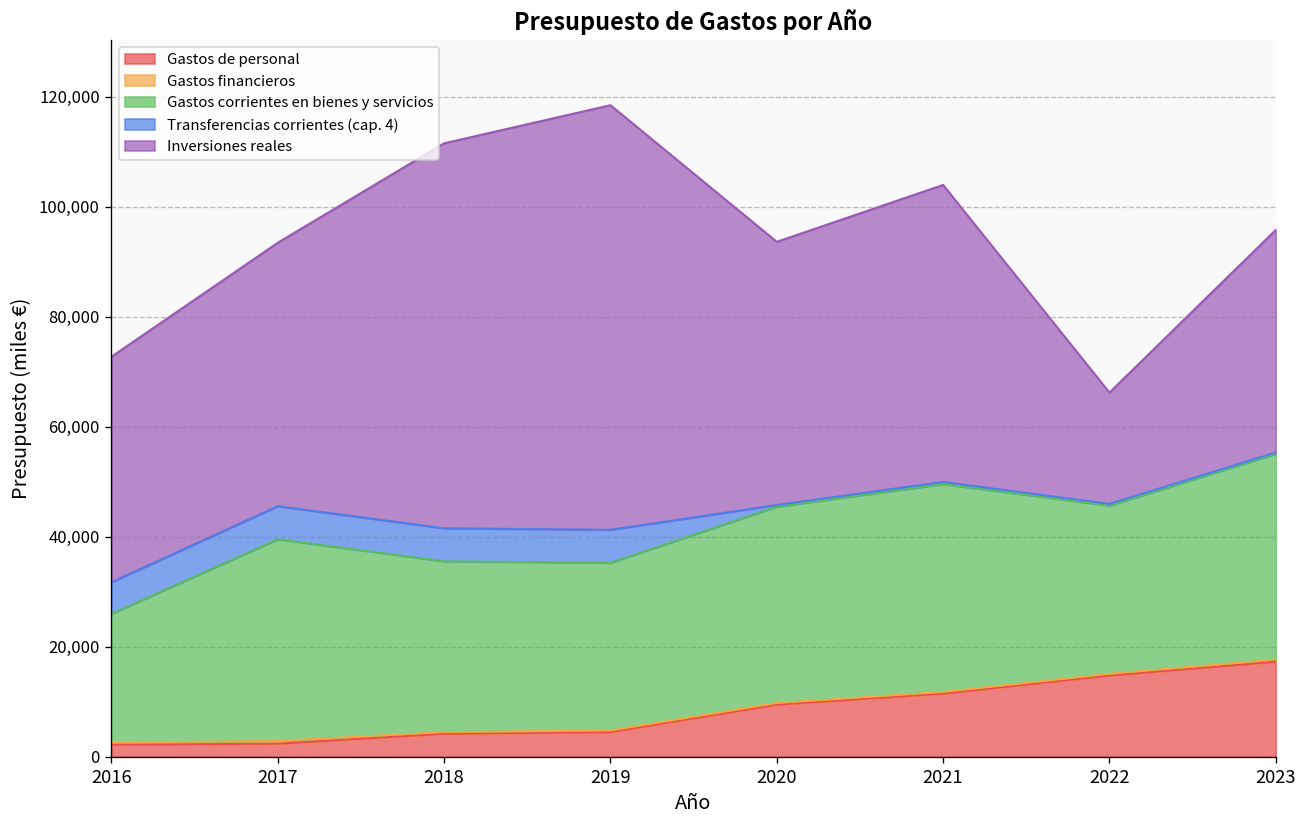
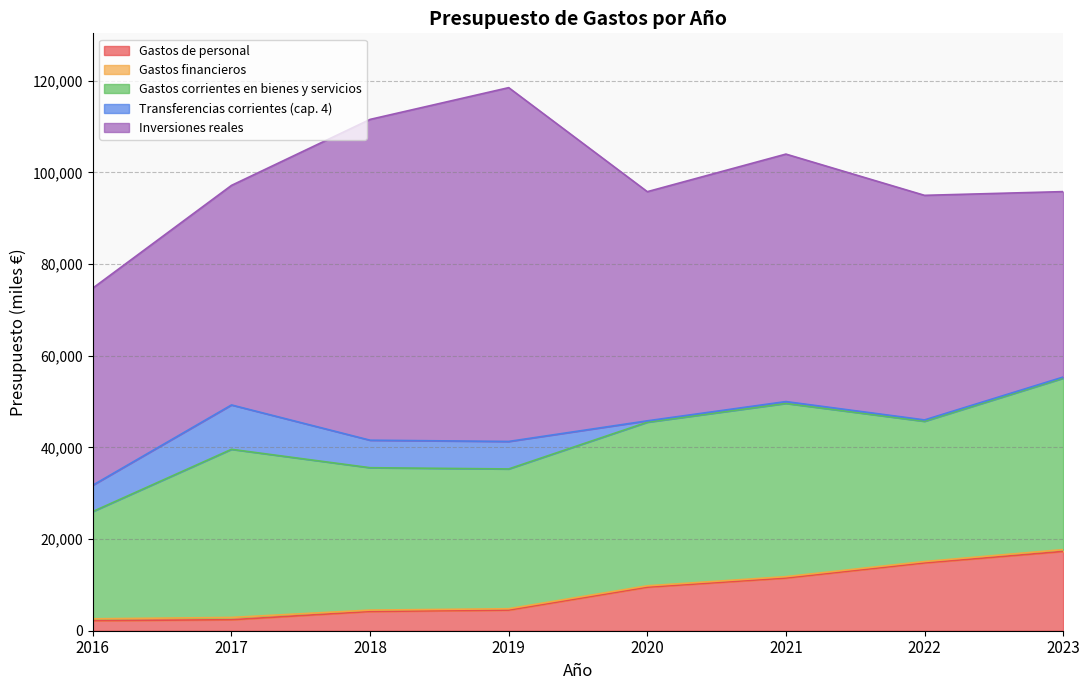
Inversiones reales, 2016: 41,000 -> 43,000
Transferencias corrientes (cap. 4), 2017: 6,000 -> 10,000
Inversiones reales, 2020: 48,000 -> 50,000
Inversiones reales, 2022: 20,000 -> 49,000
